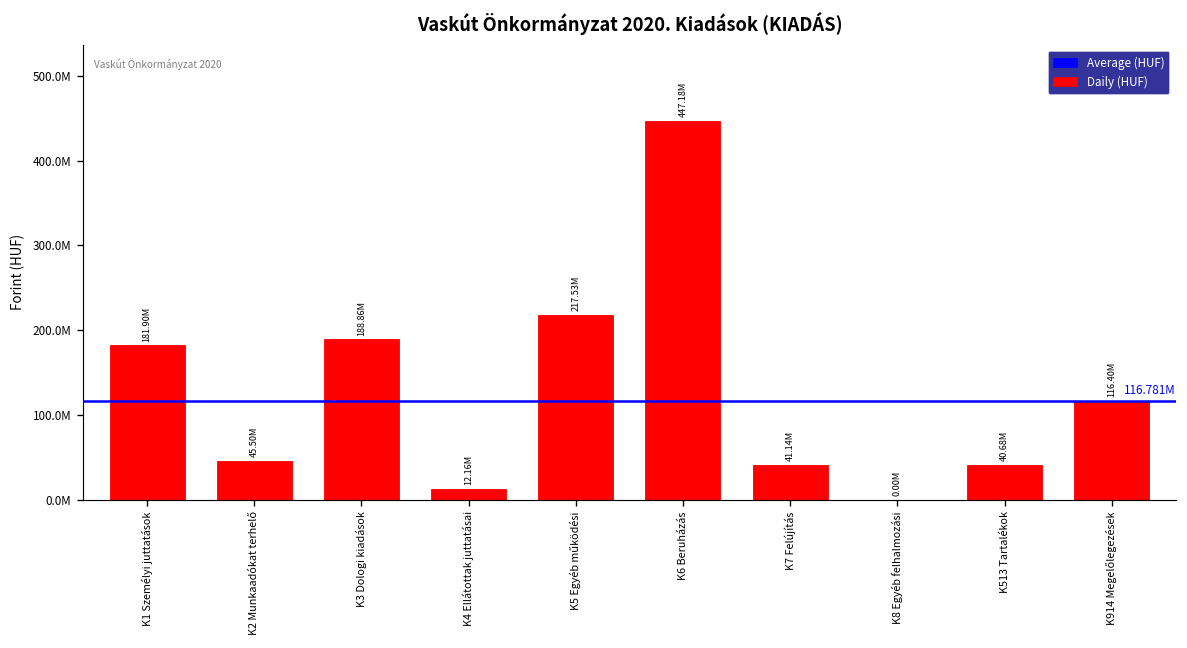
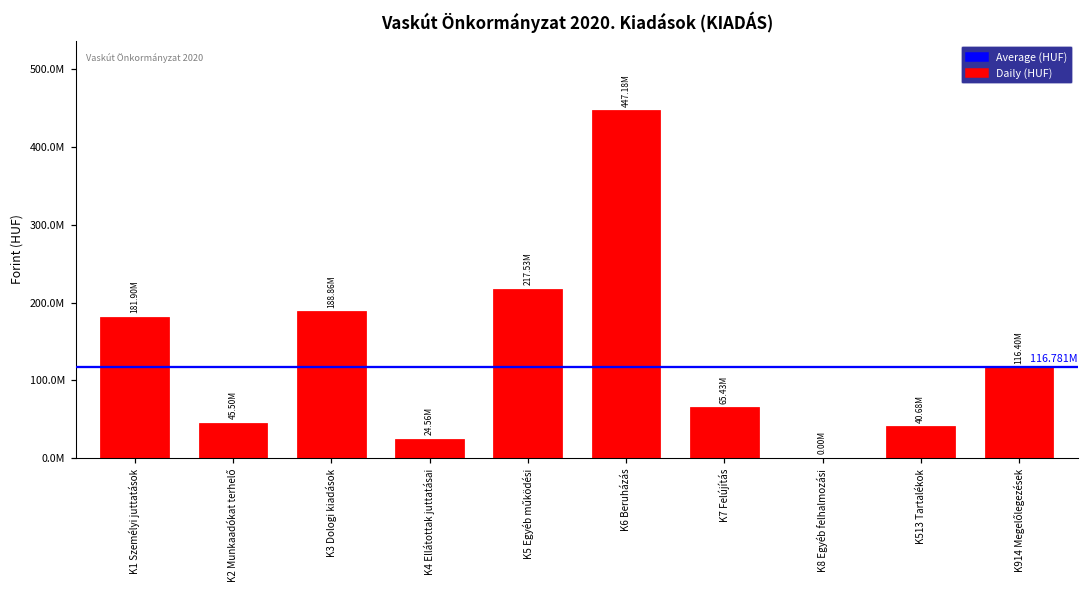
K4 Ellátottak juttatásai: 12.16M -> 24.56M
K7 Felújítás: 41.14M -> 65.43M
